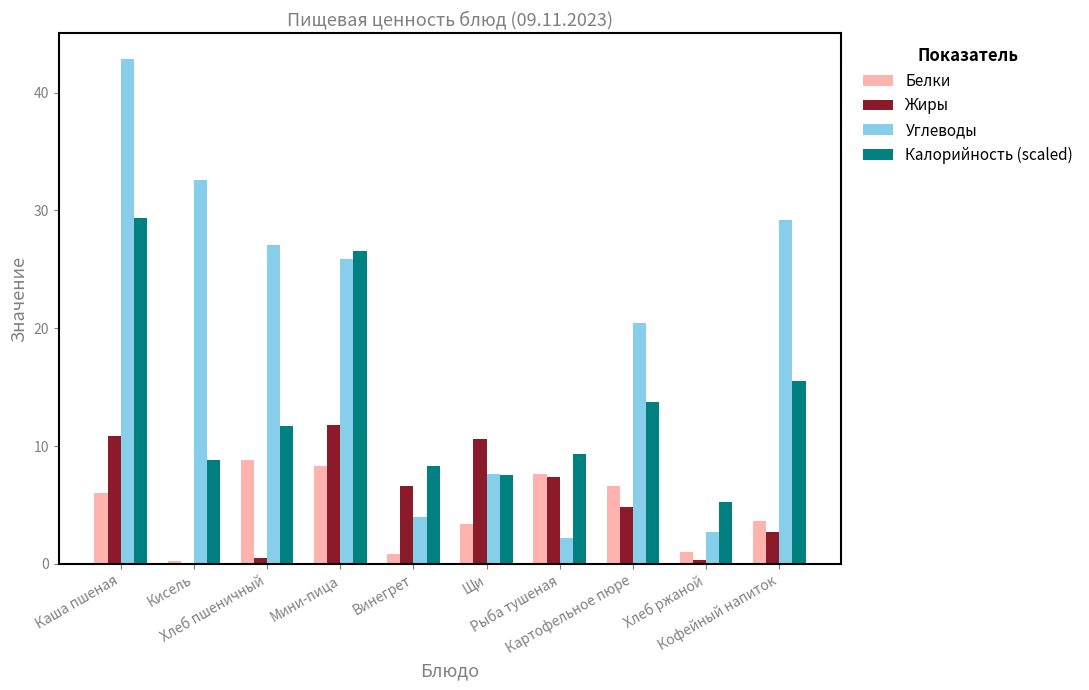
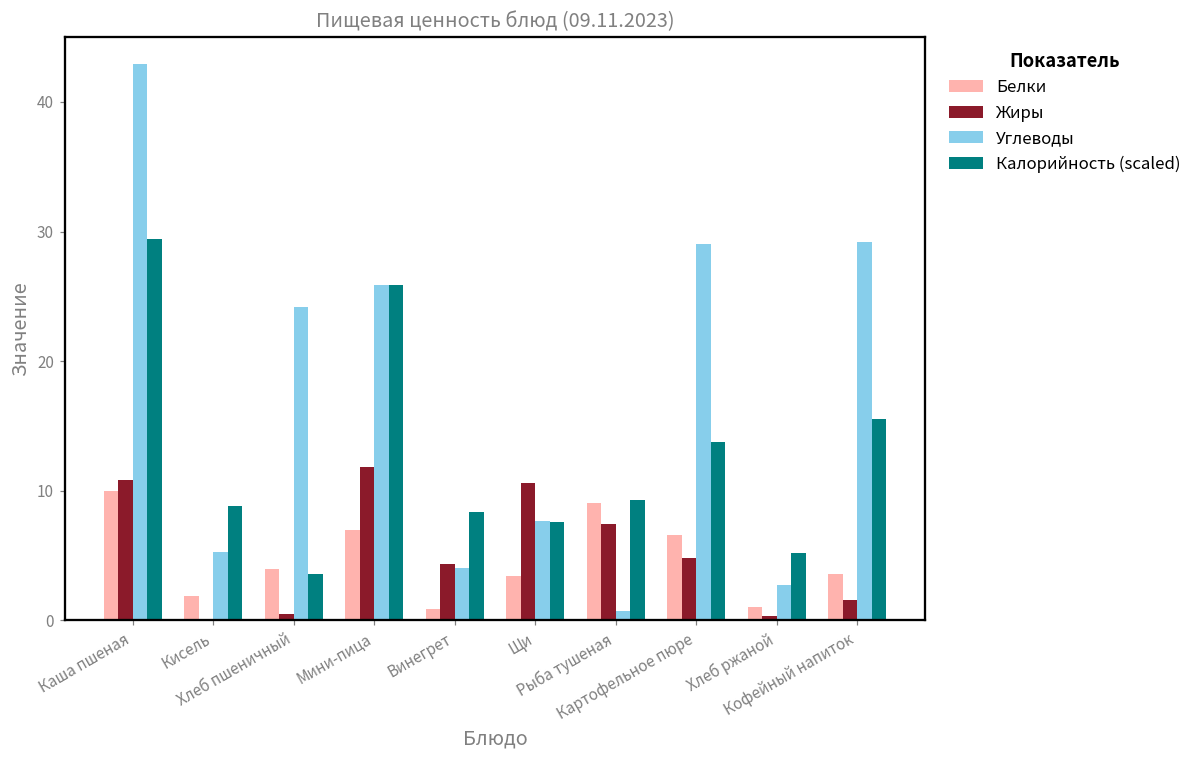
Белки, Каша пшеная: 6 -> 10
Белки, Кисель: 0.2 -> 1.9
Углеводы, Кисель: 32.6 -> 5.3
Белки, Хлеб пшеничный: 8.9 -> 4.0
Углеводы, Хлеб пшеничный: 27.1 -> 24.2
Калорийность (scaled), Хлеб пшеничный: 11.7 -> 3.6
Белки, Мини-пица: 8.3 -> 7.0
Калорийность (scaled), Мини-пица: 26.6 -> 25.9
Жиры, Винегрет: 6.7 -> 4.3
Белки, Рыба тушеная: 7.6 -> 9.1
Углеводы, Рыба тушеная: 2.2 -> 0.7
Углеводы, Картофельное пюре: 20.5 -> 29.0
Жиры, Кофейный напиток: 2.7 -> 1.6
